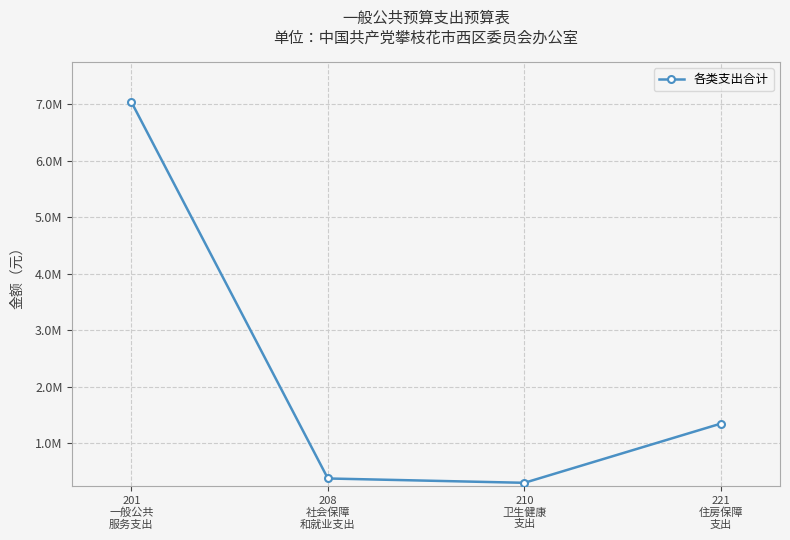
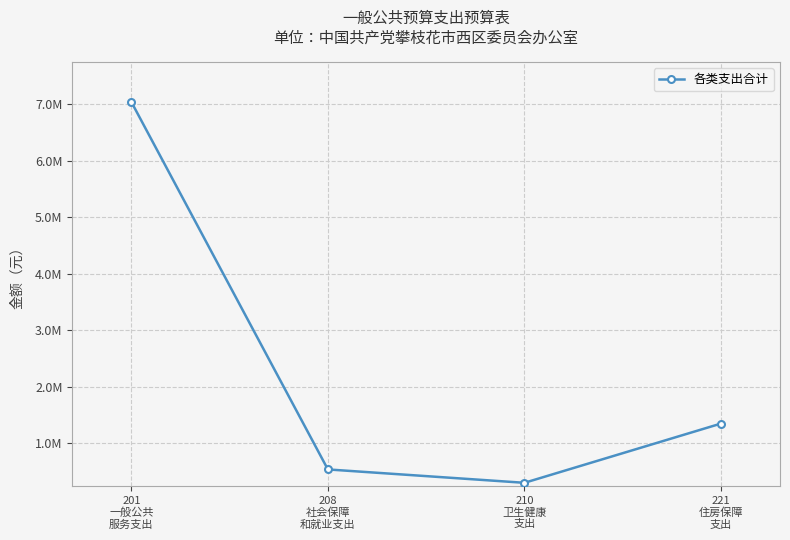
208 社会保障 和就业支出: 400000 -> 500000
